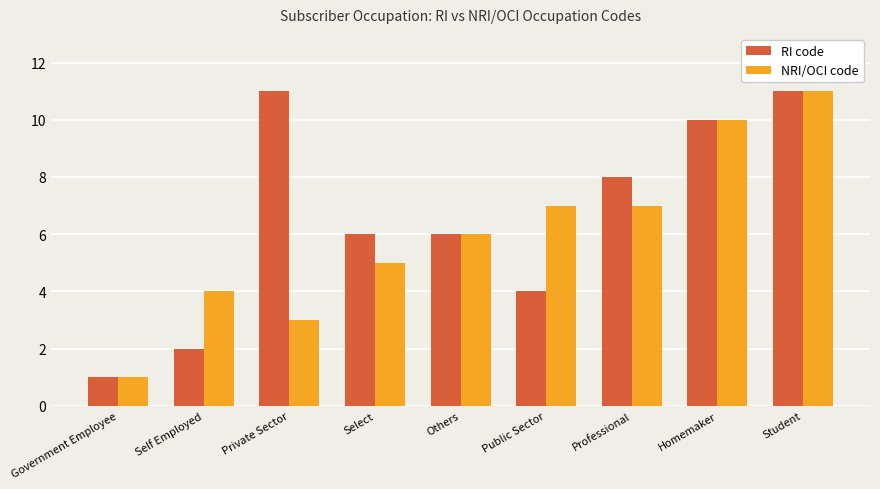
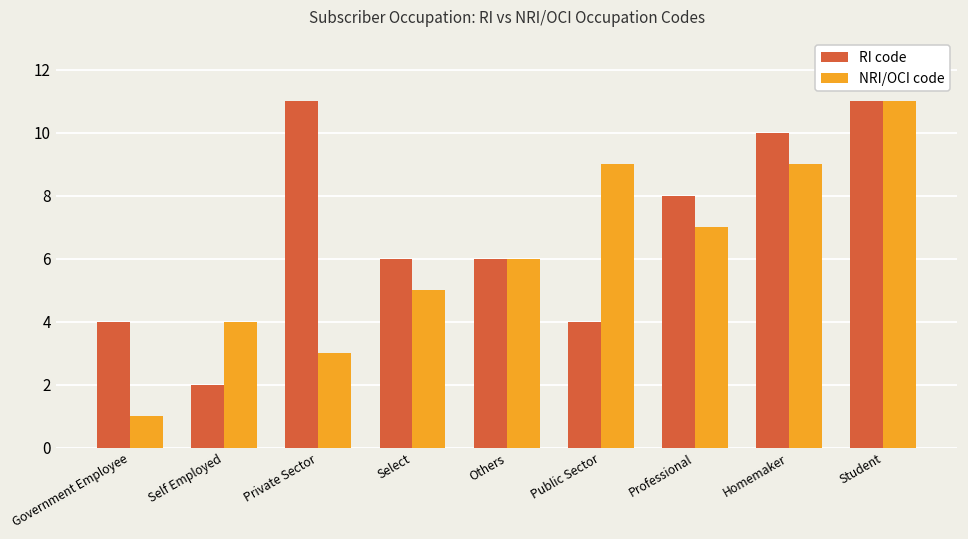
RI code, Government Employee: 1 -> 4
NRI/OCI code, Public Sector: 7 -> 9
NRI/OCI code, Homemaker: 10 -> 9
